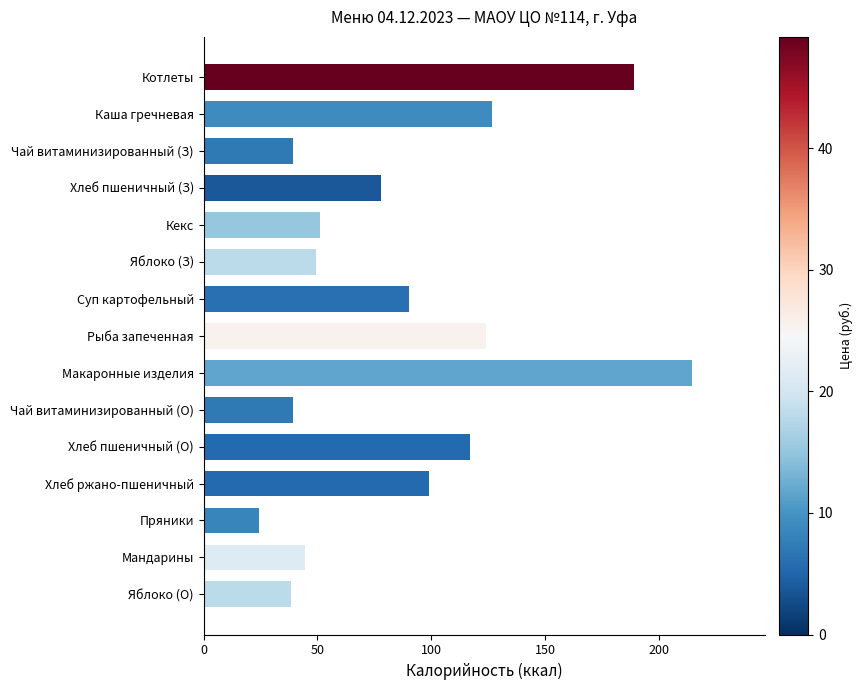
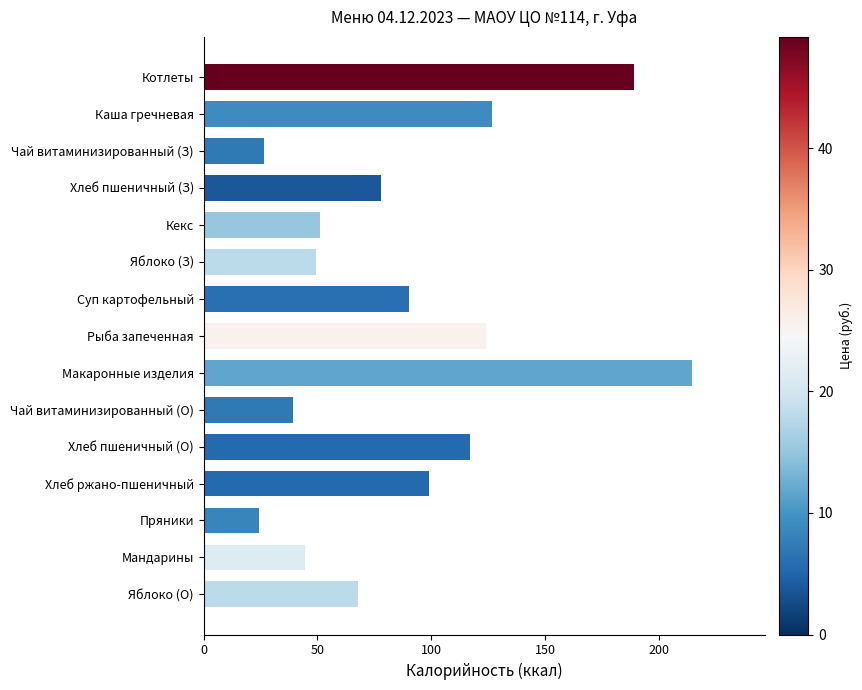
Чай витаминизированный (З): 39 -> 27
Яблоко (О): 39 -> 68
